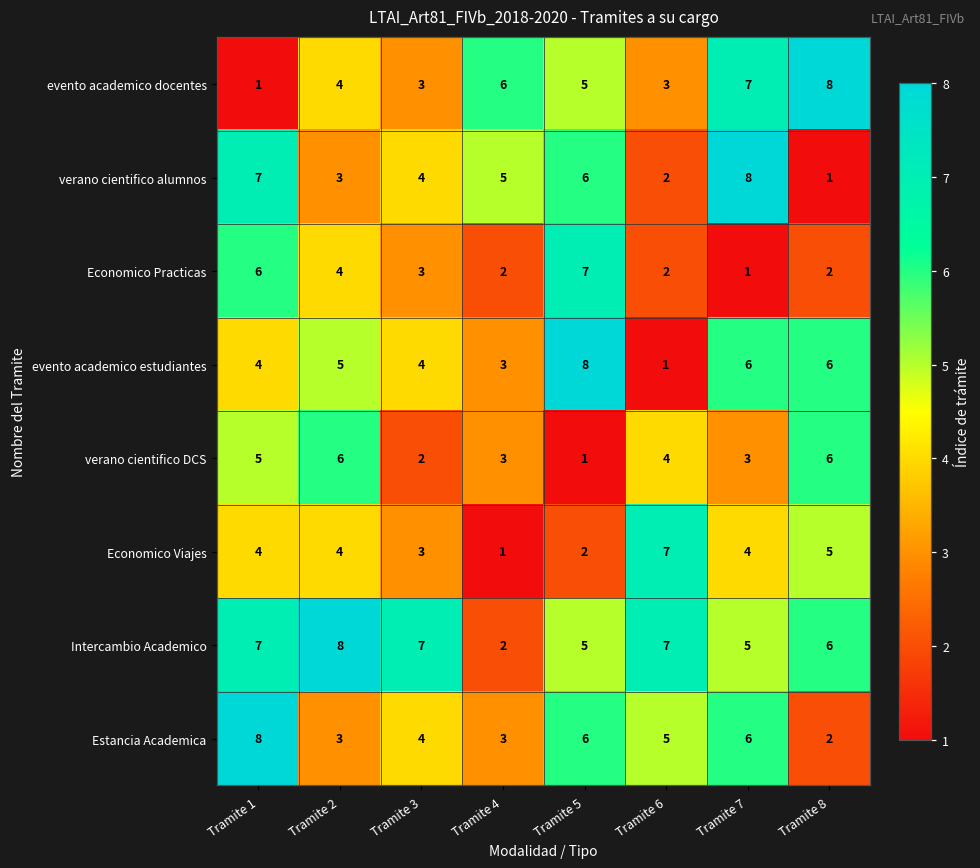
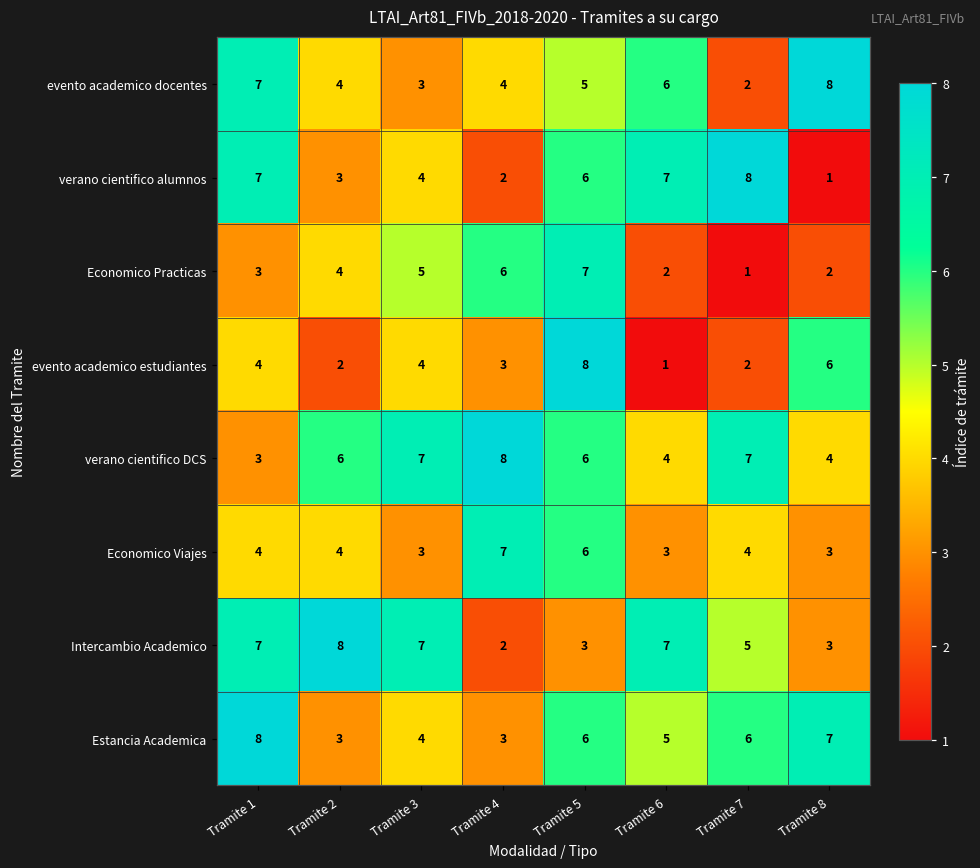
evento academico docentes, Tramite 1: 1 -> 7
evento academico docentes, Tramite 4: 6 -> 4
evento academico docentes, Tramite 6: 3 -> 6
evento academico docentes, Tramite 7: 7 -> 2
verano cientifico alumnos, Tramite 4: 5 -> 2
verano cientifico alumnos, Tramite 6: 2 -> 7
Economico Practicas, Tramite 1: 6 -> 3
Economico Practicas, Tramite 3: 3 -> 5
Economico Practicas, Tramite 4: 2 -> 6
evento academico estudiantes, Tramite 2: 5 -> 2
evento academico estudiantes, Tramite 7: 6 -> 2
verano cientifico DCS, Tramite 1: 5 -> 3
verano cientifico DCS, Tramite 3: 2 -> 7
verano cientifico DCS, Tramite 4: 3 -> 8
verano cientifico DCS, Tramite 5: 1 -> 6
verano cientifico DCS, Tramite 7: 3 -> 7
verano cientifico DCS, Tramite 8: 6 -> 4
Economico Viajes, Tramite 4: 1 -> 7
Economico Viajes, Tramite 5: 2 -> 6
Economico Viajes, Tramite 6: 7 -> 3
Economico Viajes, Tramite 8: 5 -> 3
Intercambio Academico, Tramite 5: 5 -> 3
Intercambio Academico, Tramite 8: 6 -> 3
Estancia Academica, Tramite 8: 2 -> 7
